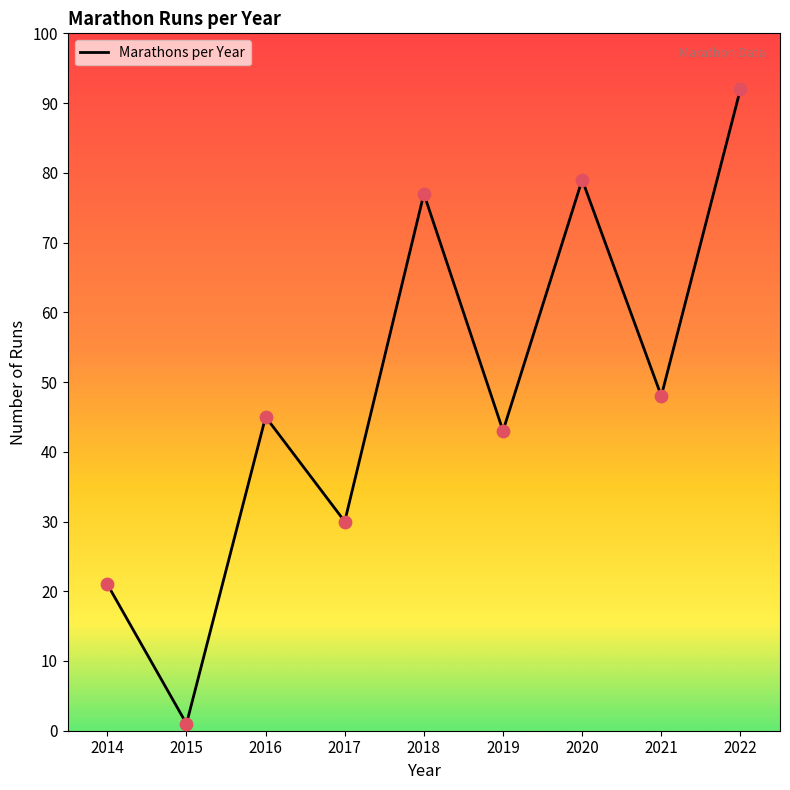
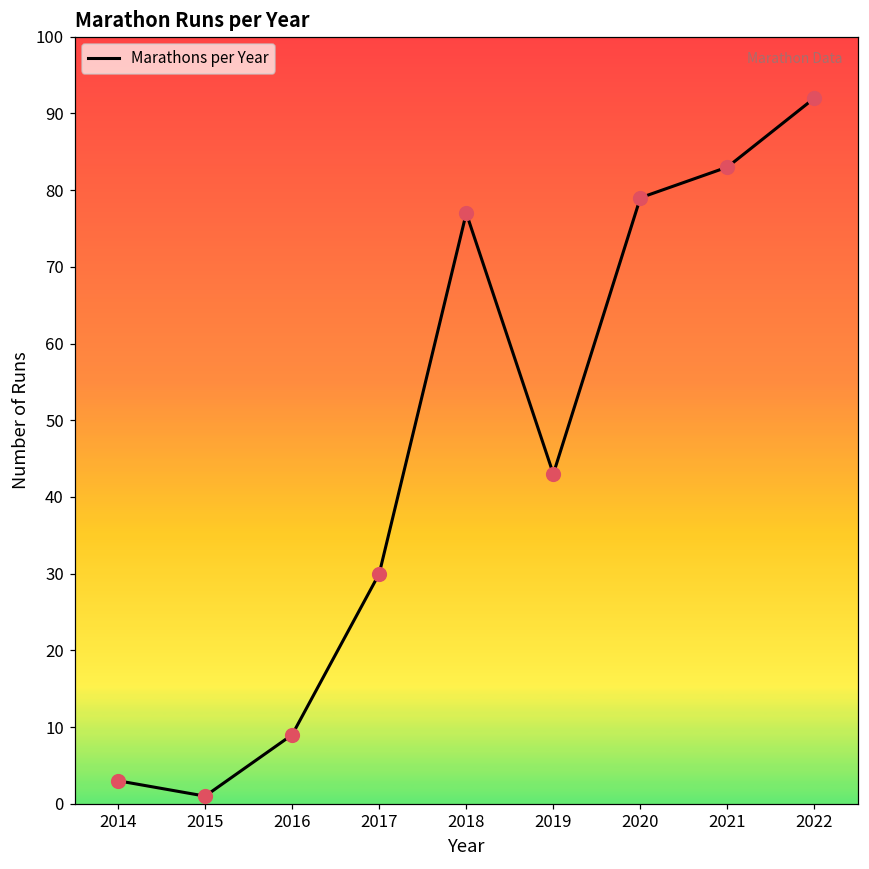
2014: 21 -> 3
2016: 45 -> 9
2021: 48 -> 83
